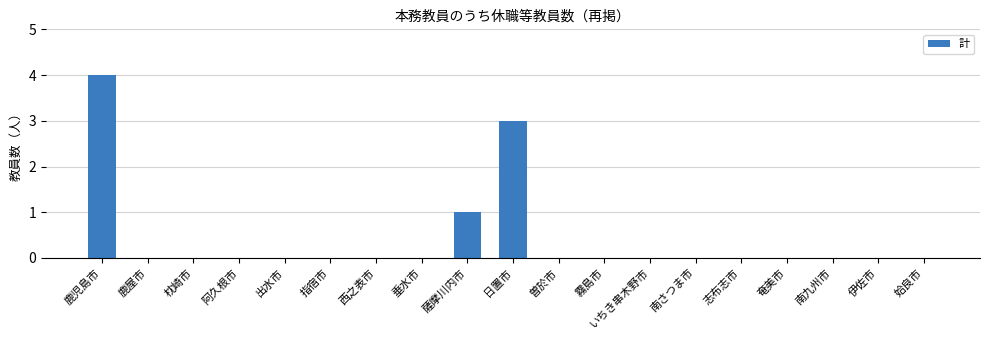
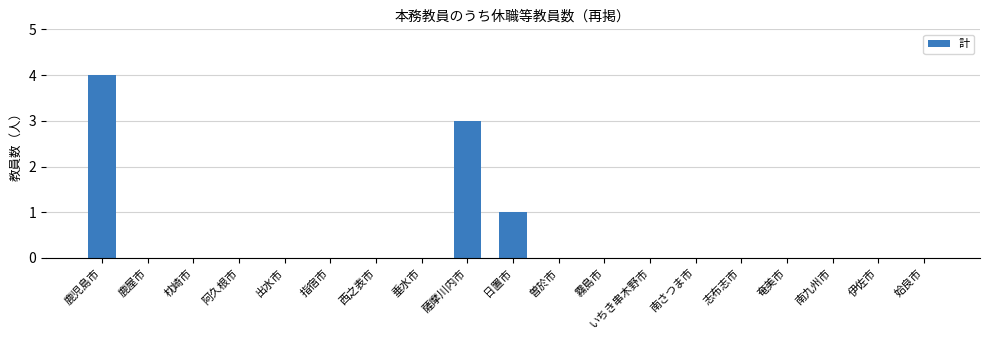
薩摩川内市: 1 -> 3
日置市: 3 -> 1
